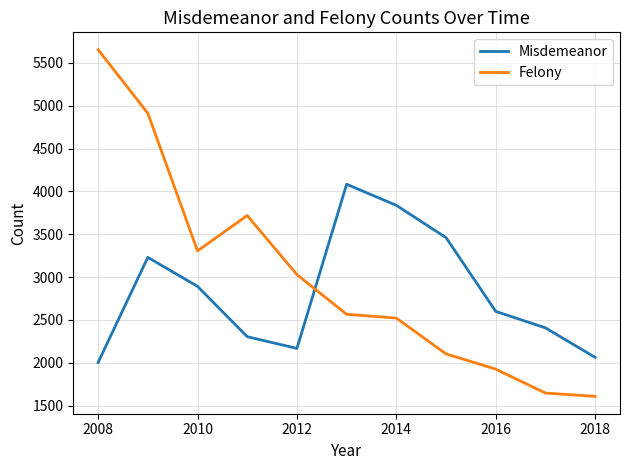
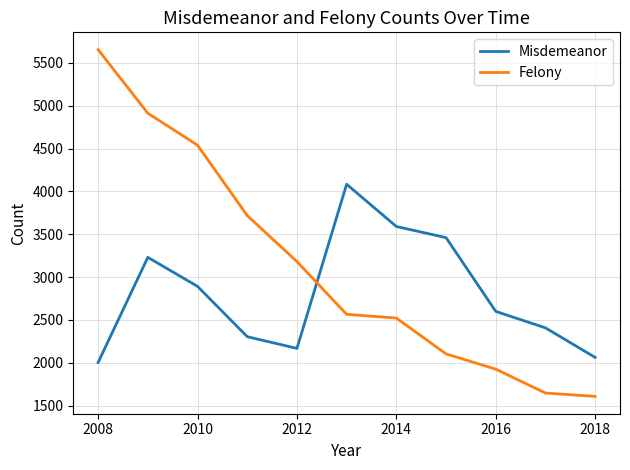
Felony, 2010: 3300 -> 4500
Felony, 2012: 3000 -> 3200
Misdemeanor, 2014: 3800 -> 3600
